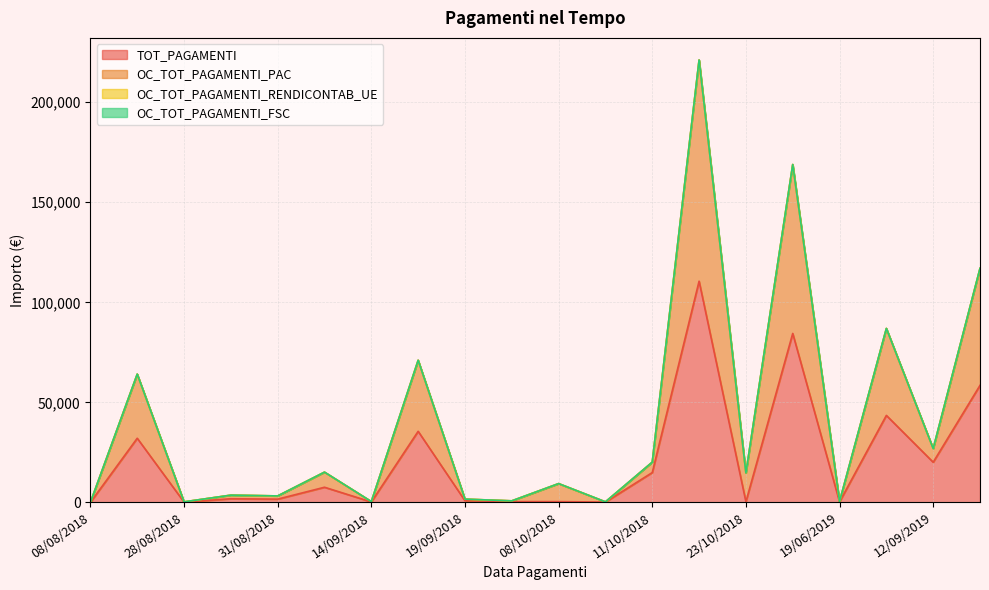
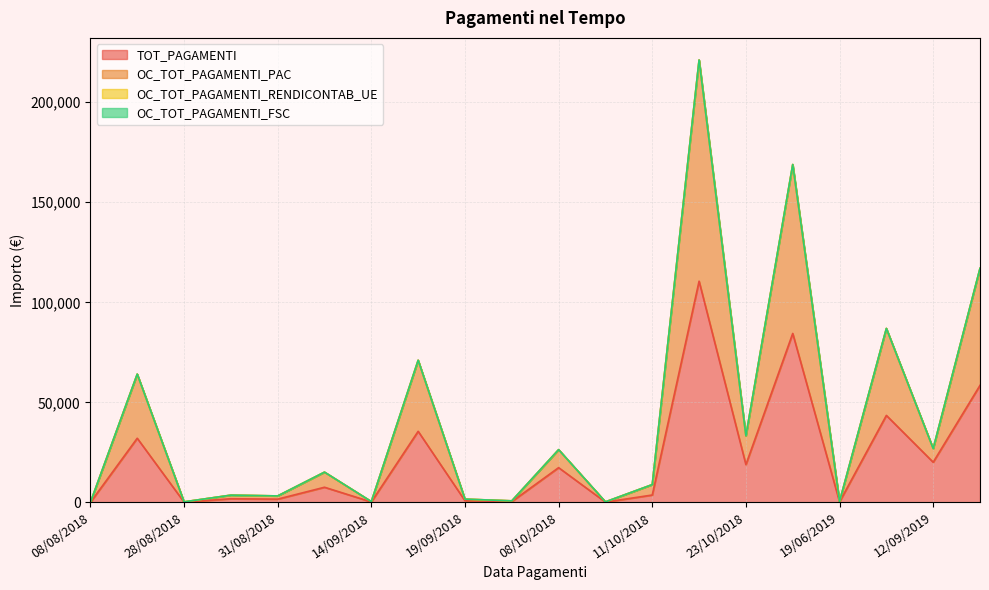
TOT_PAGAMENTI, 08/10/2018: 0 -> 17,000
TOT_PAGAMENTI, 11/10/2018: 15,000 -> 4,000
TOT_PAGAMENTI, 23/10/2018: 0 -> 19,000
